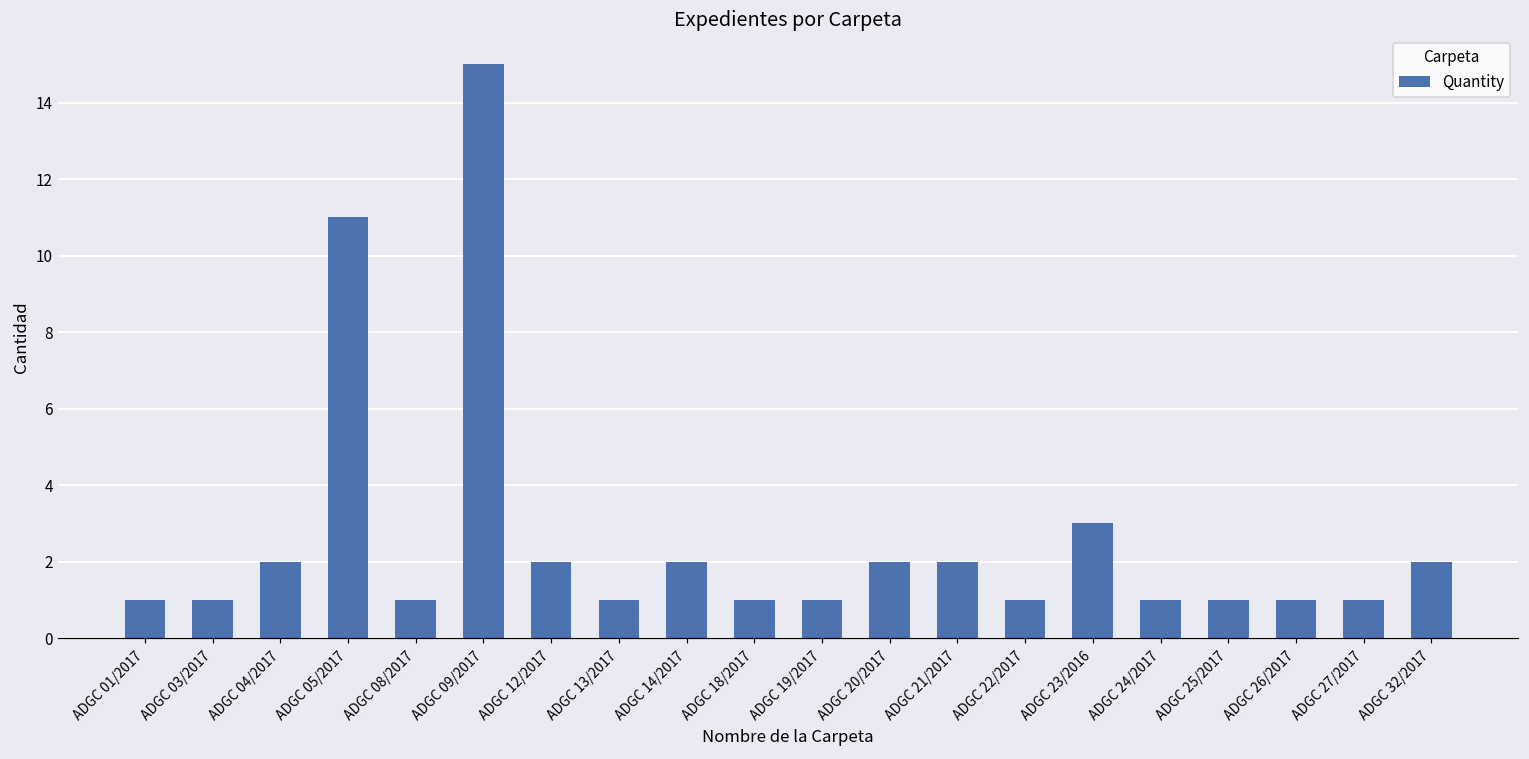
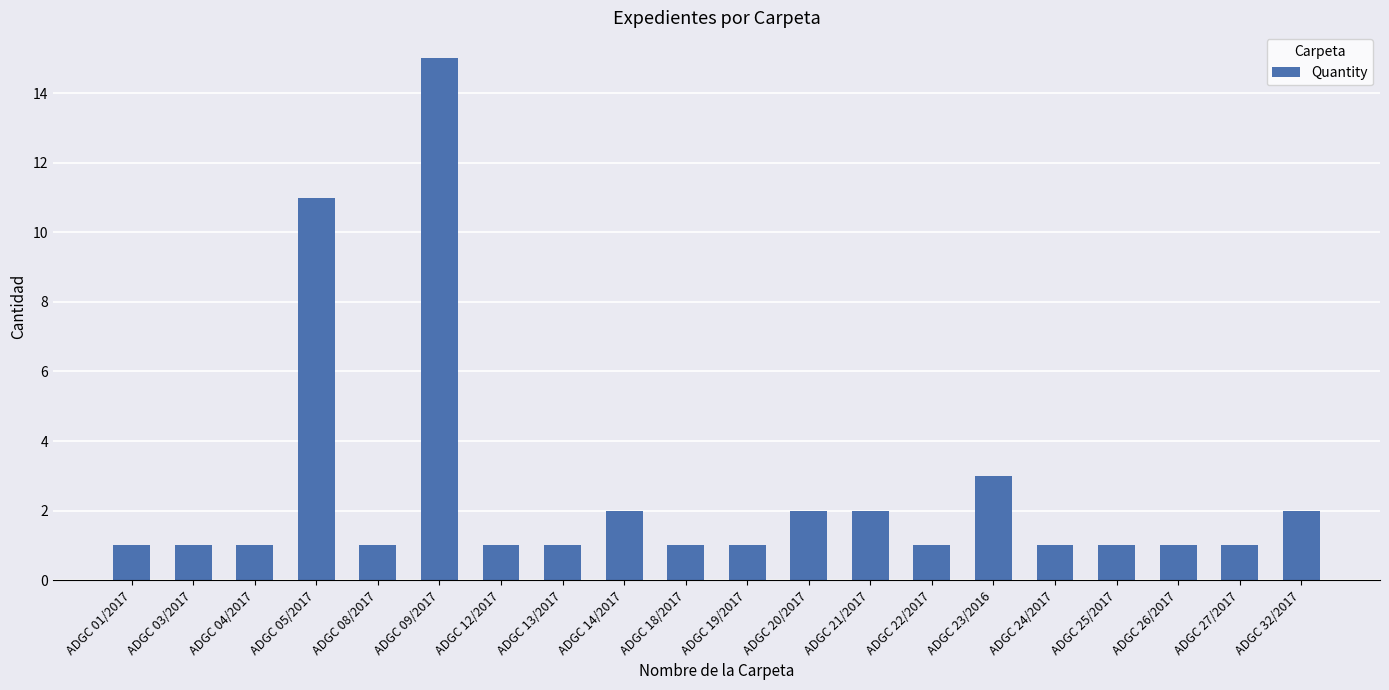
ADGC 04/2017: 2 -> 1
ADGC 12/2017: 2 -> 1
